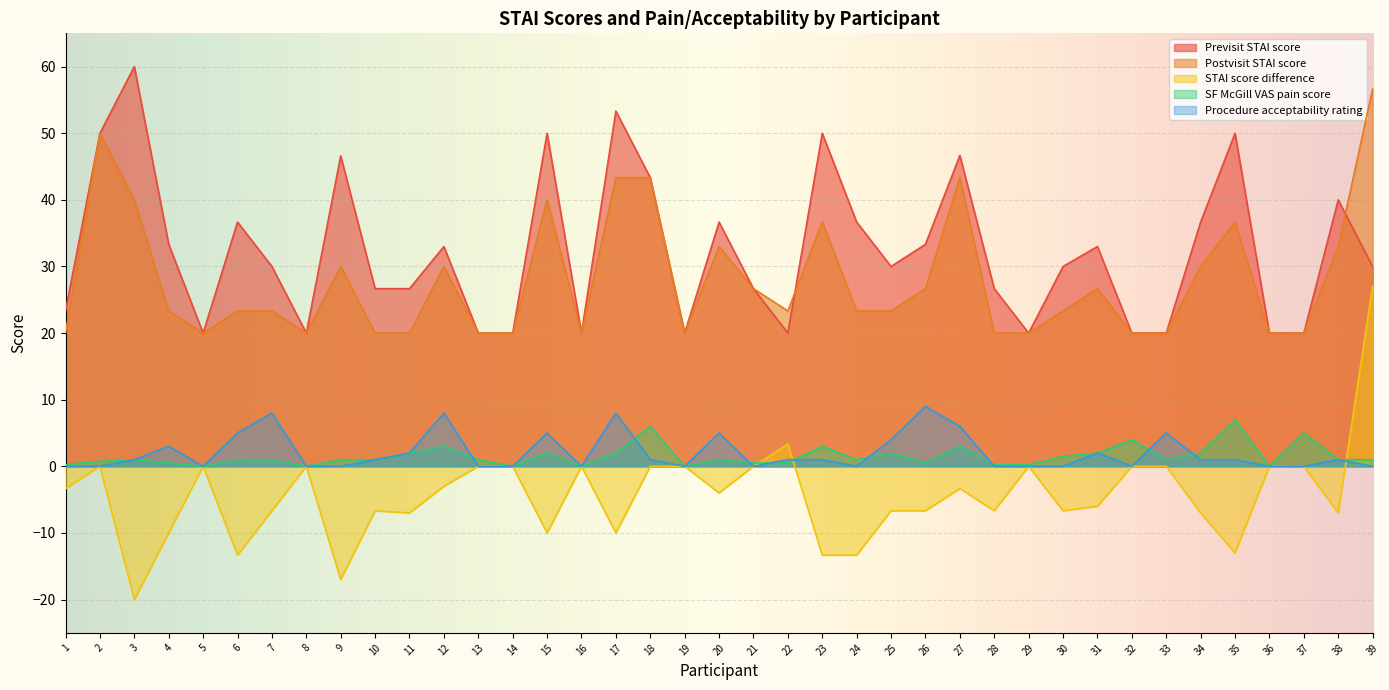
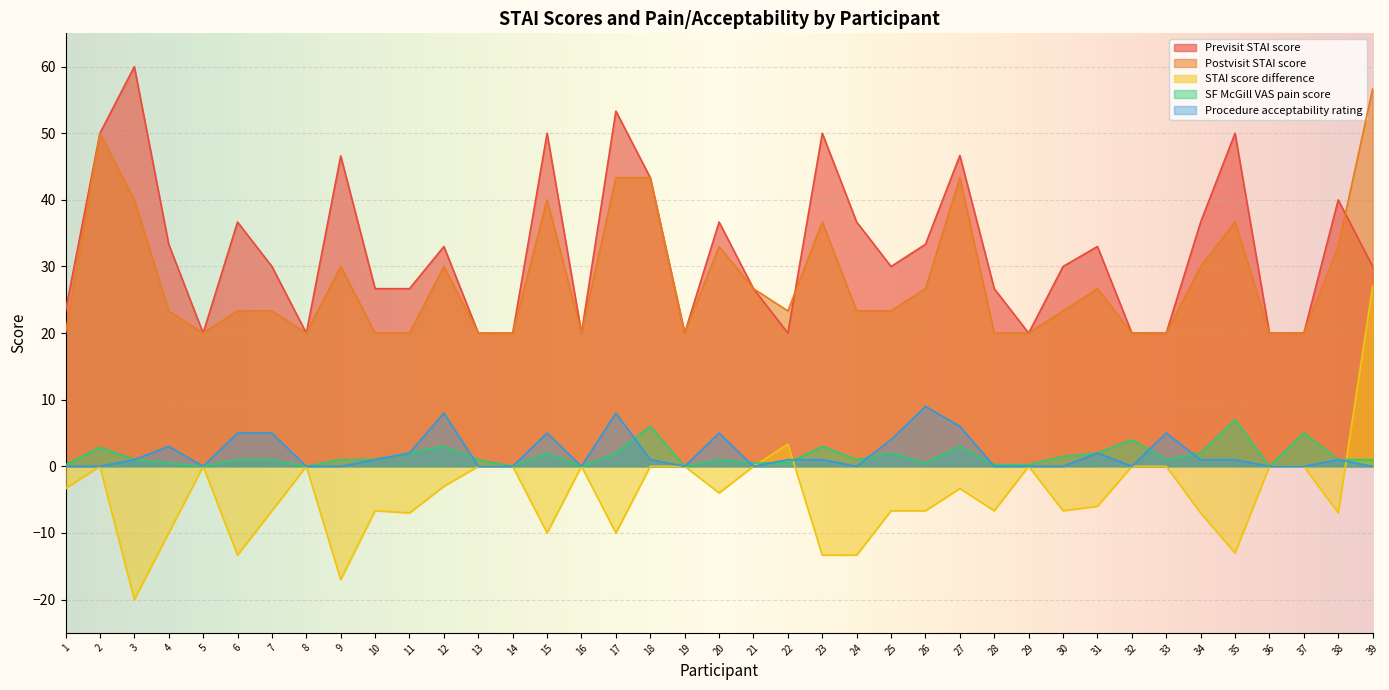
SF McGill VAS pain score, 2: 1 -> 3
Procedure acceptability rating, 7: 8 -> 5
